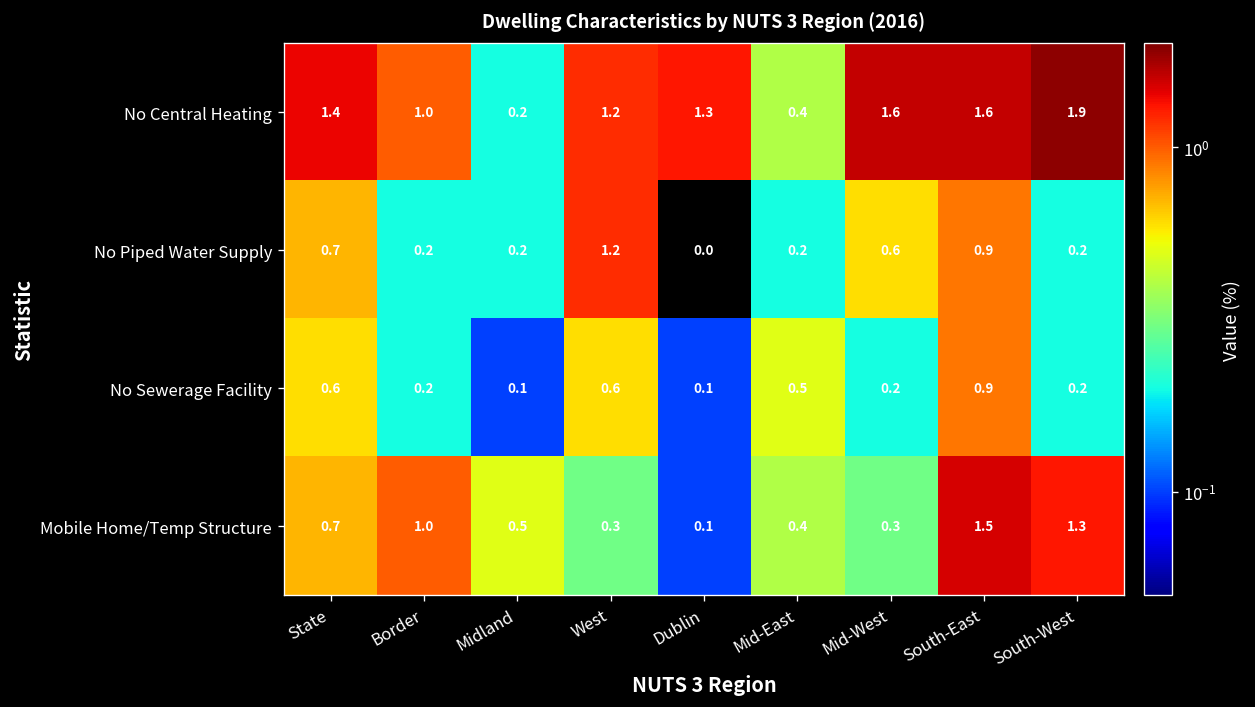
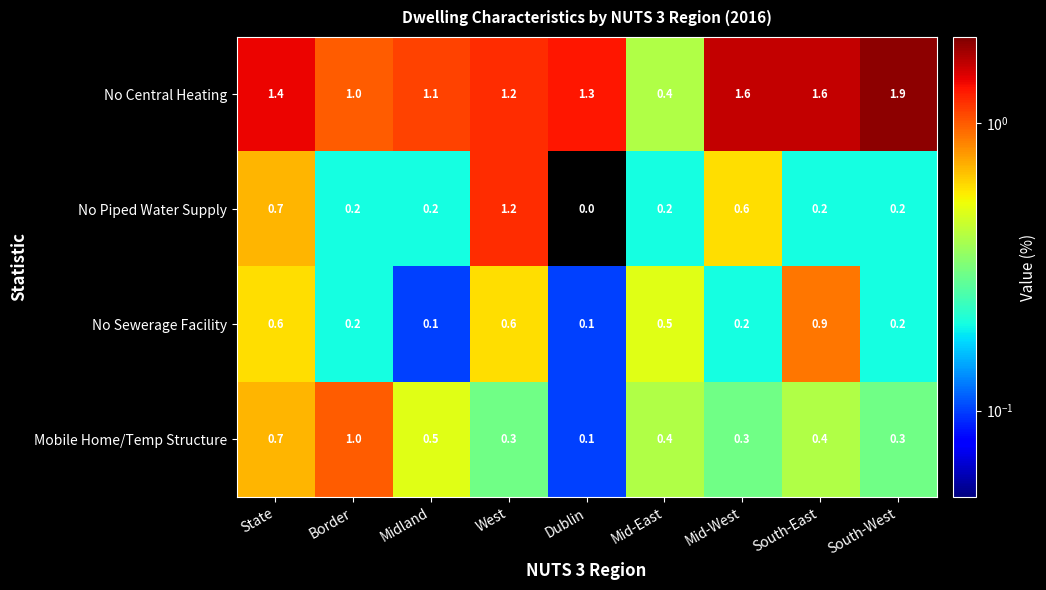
No Central Heating, Midland: 0.2 -> 1.1
No Piped Water Supply, South-East: 0.9 -> 0.2
Mobile Home/Temp Structure, South-East: 1.5 -> 0.4
Mobile Home/Temp Structure, South-West: 1.3 -> 0.3
